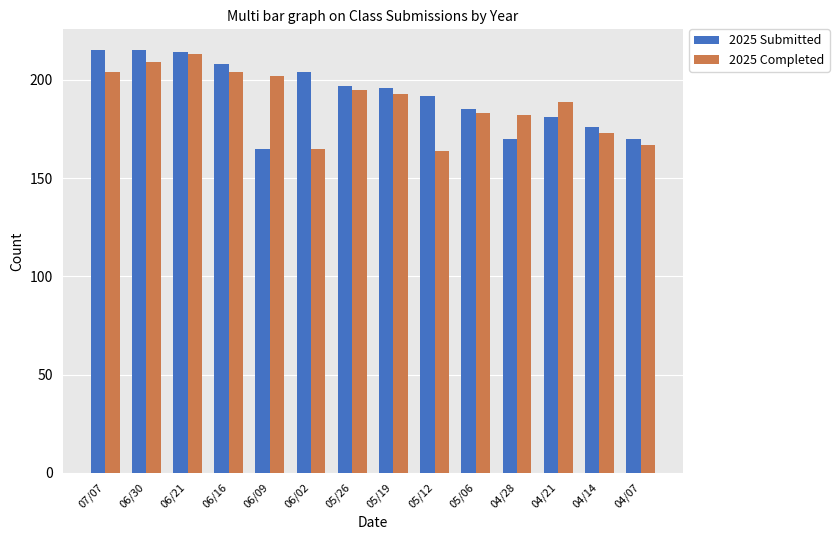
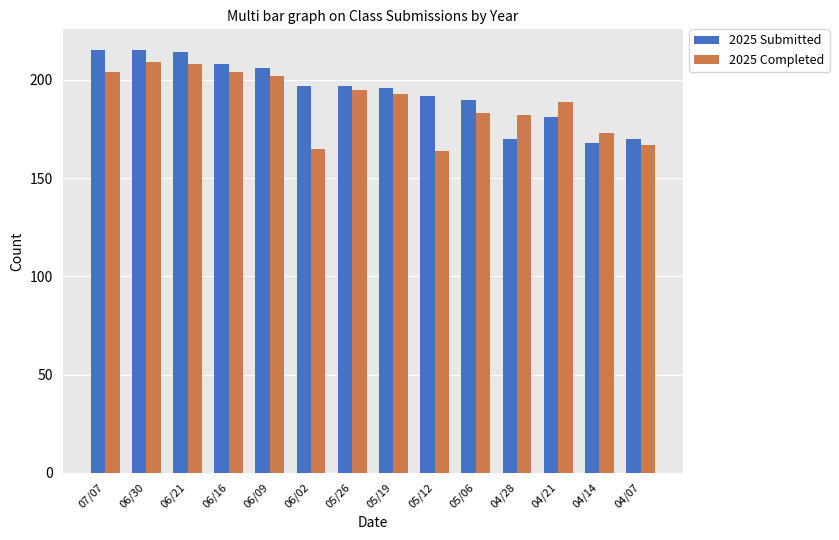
2025 Completed, 06/21: 213 -> 208
2025 Submitted, 06/09: 165 -> 206
2025 Submitted, 06/02: 204 -> 197
2025 Submitted, 05/06: 185 -> 190
2025 Submitted, 04/14: 176 -> 168
